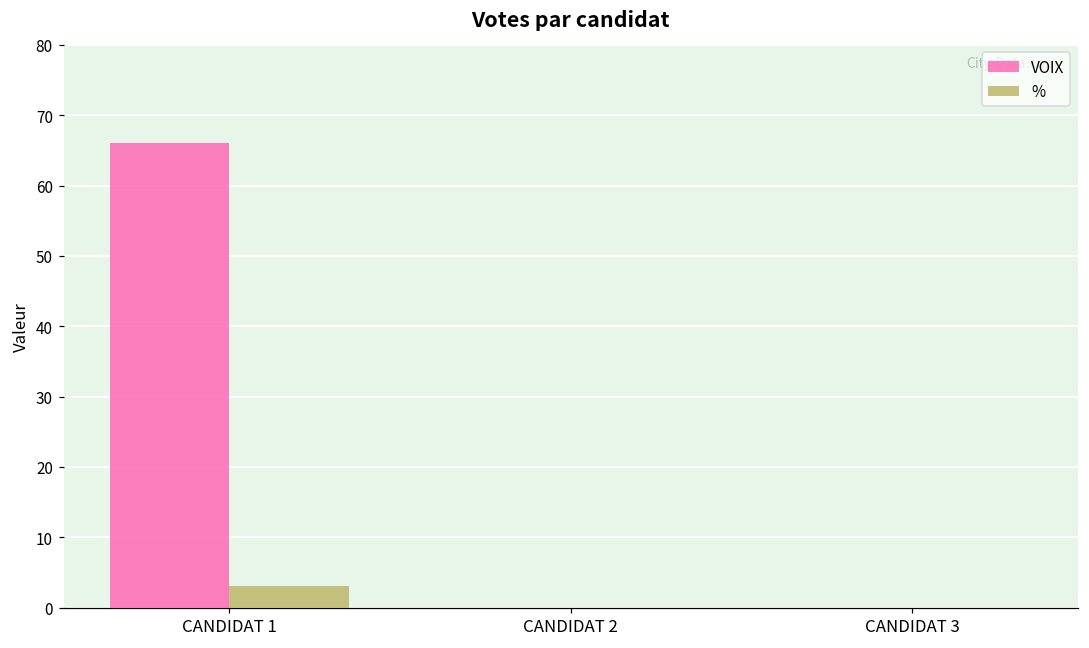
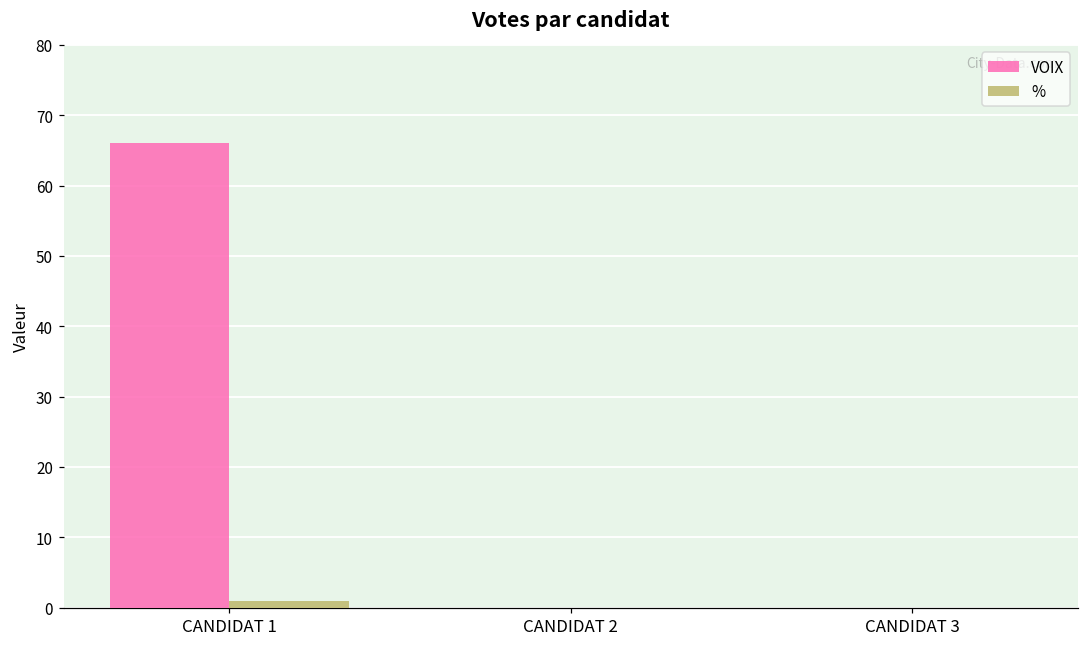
%, CANDIDAT 1: 3 -> 1
